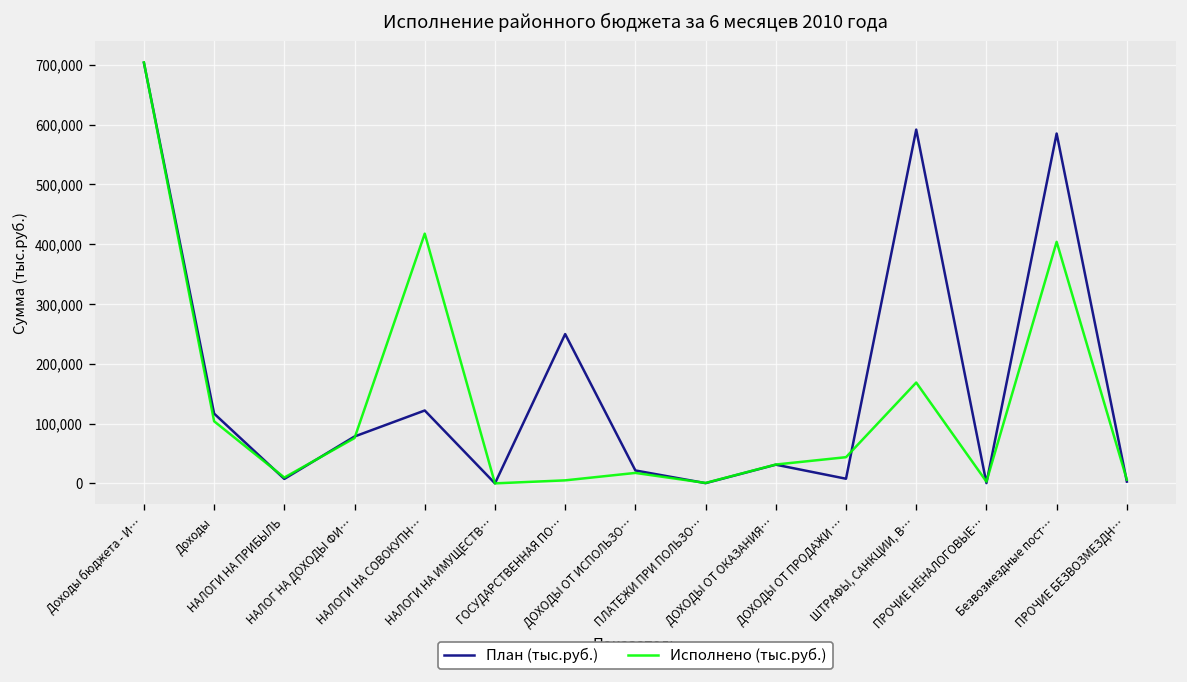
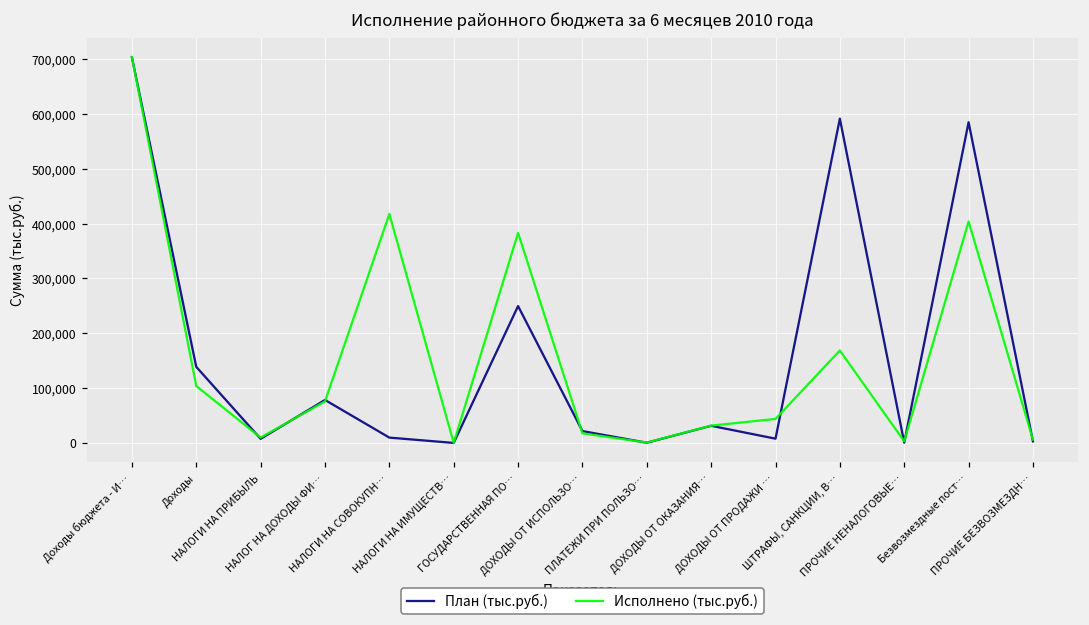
План (тыс.руб.), Доходы: 120,000 -> 140,000
План (тыс.руб.), НАЛОГИ НА СОВОКУПН…: 120,000 -> 10,000
Исполнено (тыс.руб.), ГОСУДАРСТВЕННАЯ ПО…: 10,000 -> 380,000
